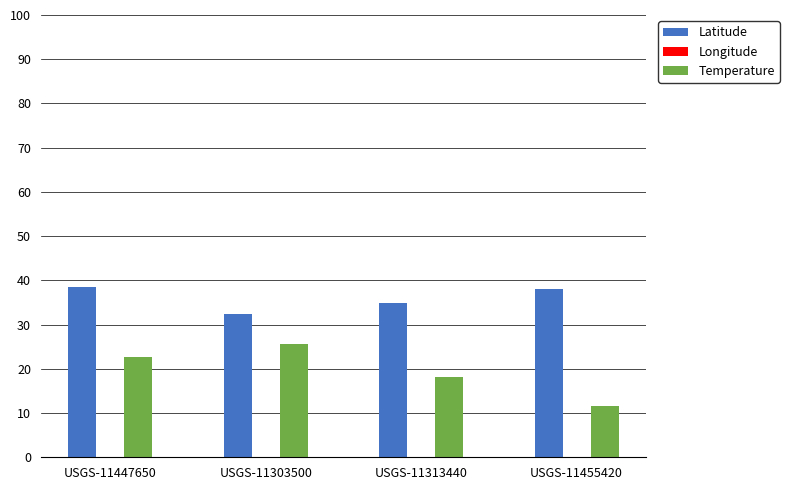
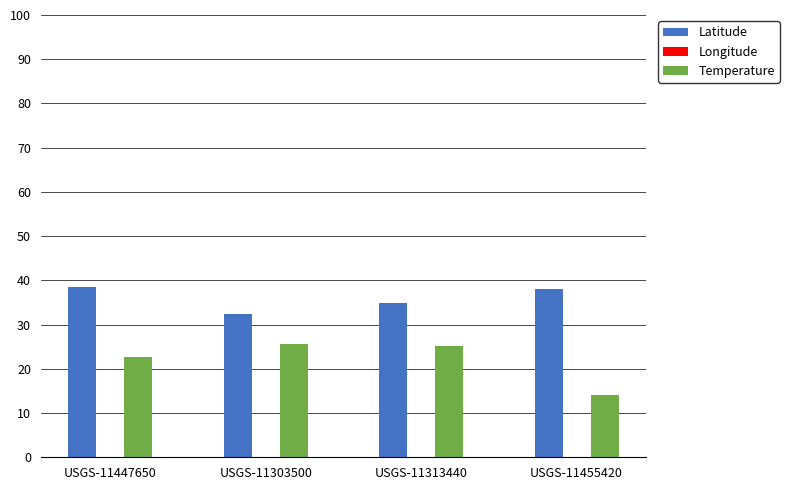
Temperature, USGS-11313440: 18 -> 25
Temperature, USGS-11455420: 12 -> 14
